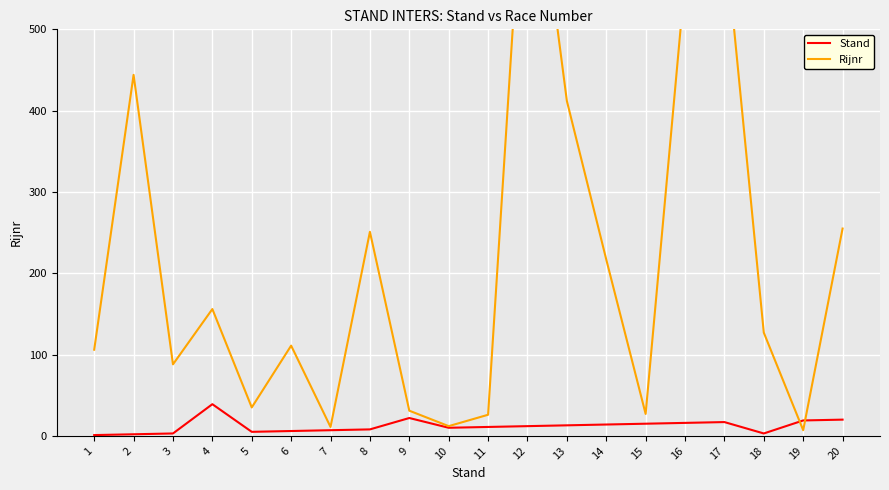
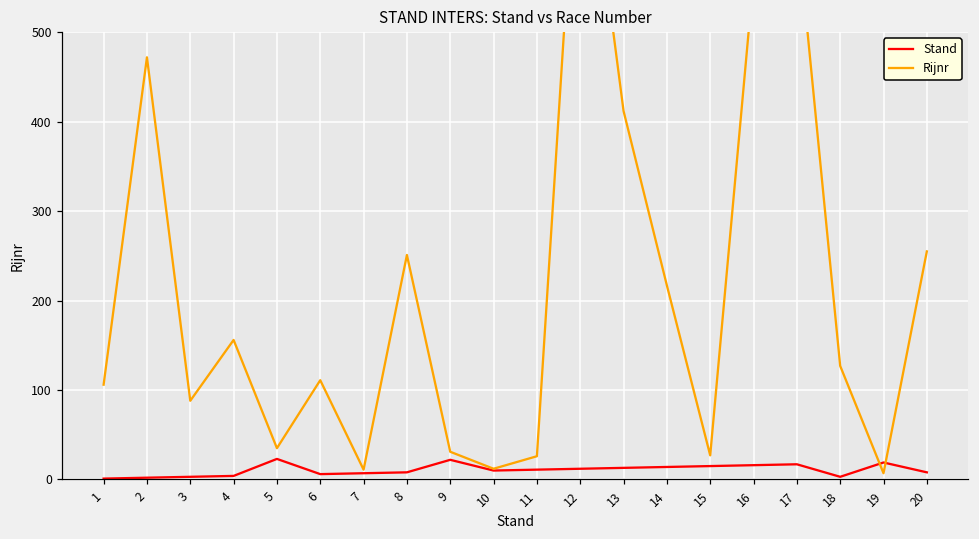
Rijnr, 2: 440 -> 470
Stand, 4: 40 -> 0
Stand, 5: 10 -> 20
Stand, 20: 20 -> 10
